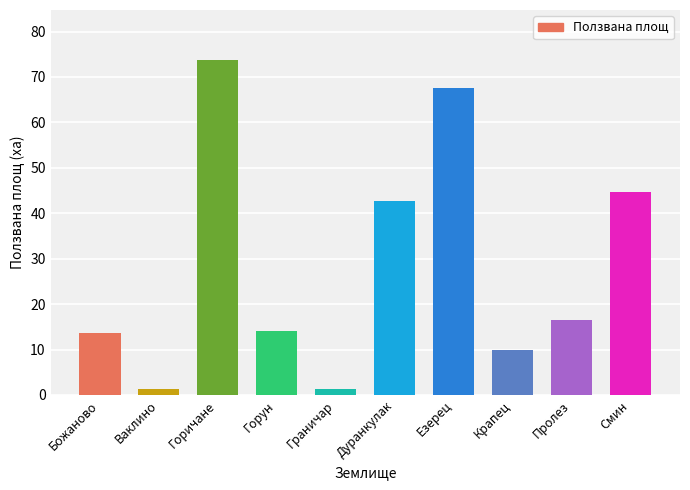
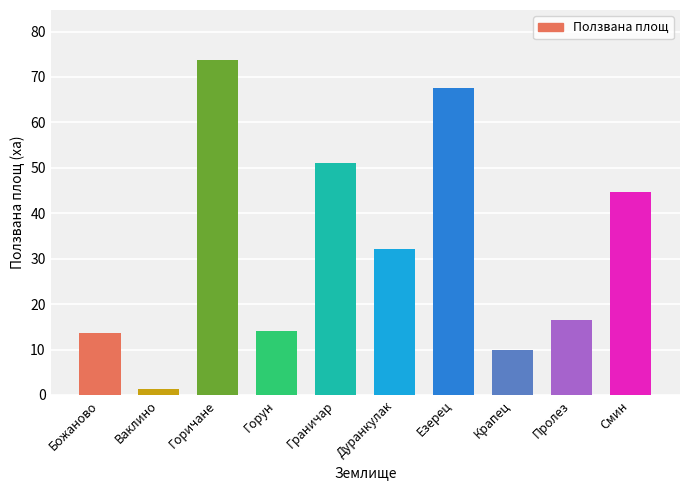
Граничар: 1 -> 51
Дуранкулак: 43 -> 32
